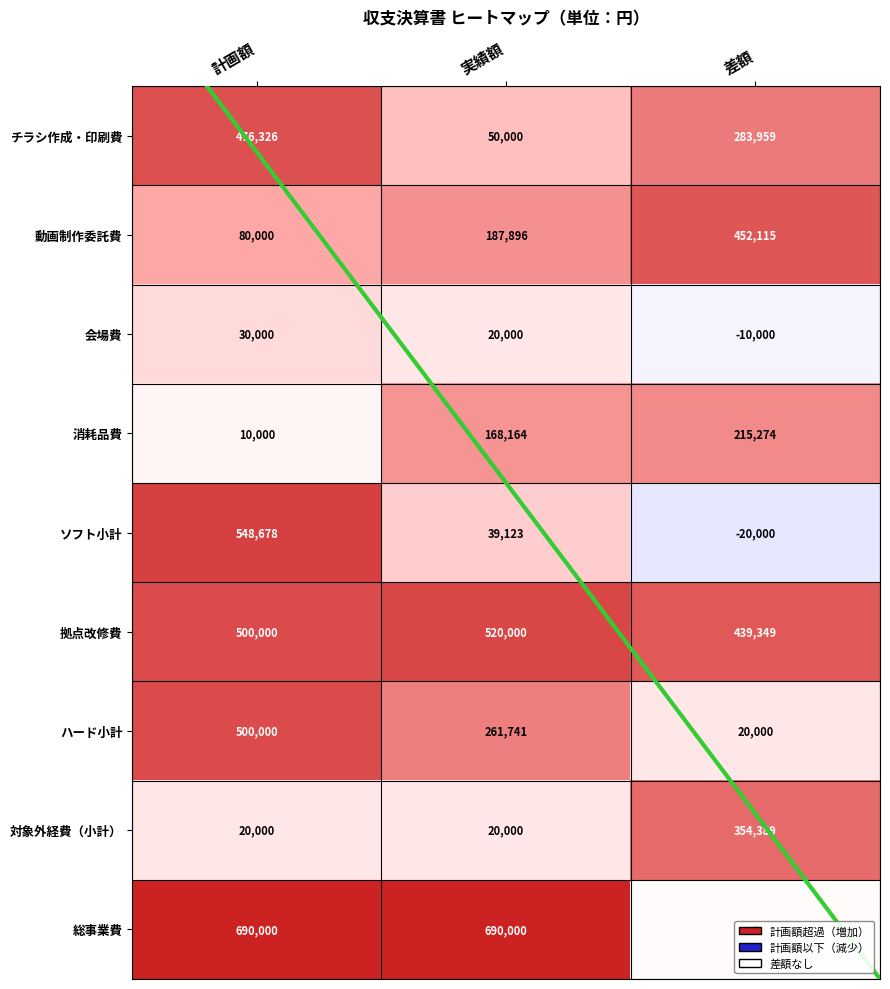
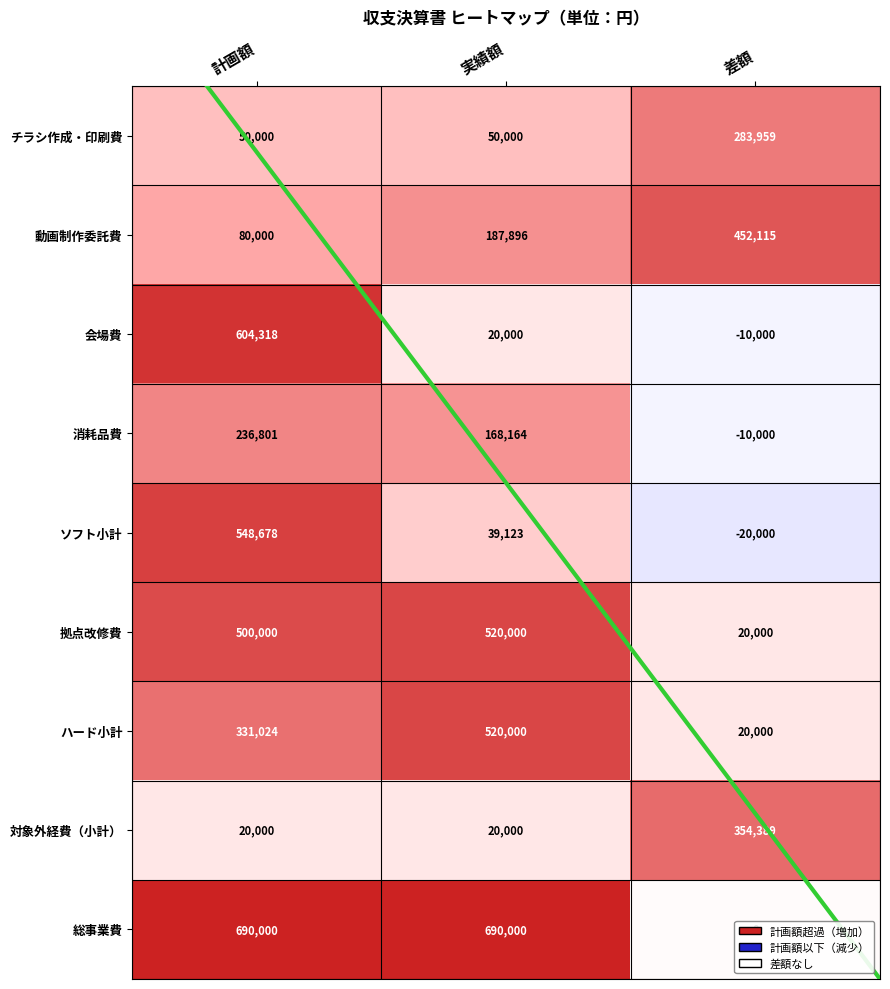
チラシ作成・印刷費, 計画額: 476,326 -> 50,000
会場費, 計画額: 30,000 -> 604,318
消耗品費, 計画額: 10,000 -> 236,801
消耗品費, 差額: 215,274 -> -10,000
拠点改修費, 差額: 439,349 -> 20,000
ハード小計, 計画額: 500,000 -> 331,024
ハード小計, 実績額: 261,741 -> 520,000
